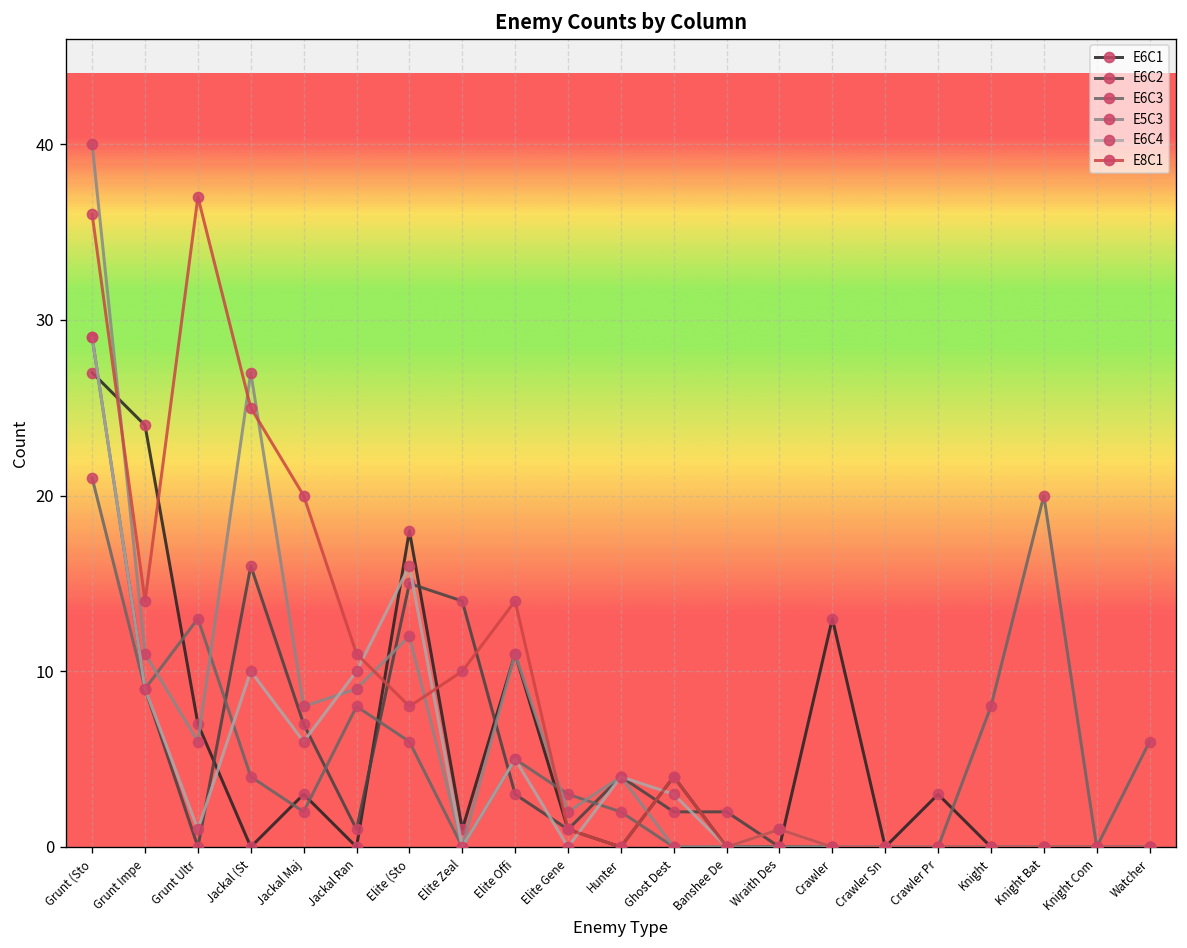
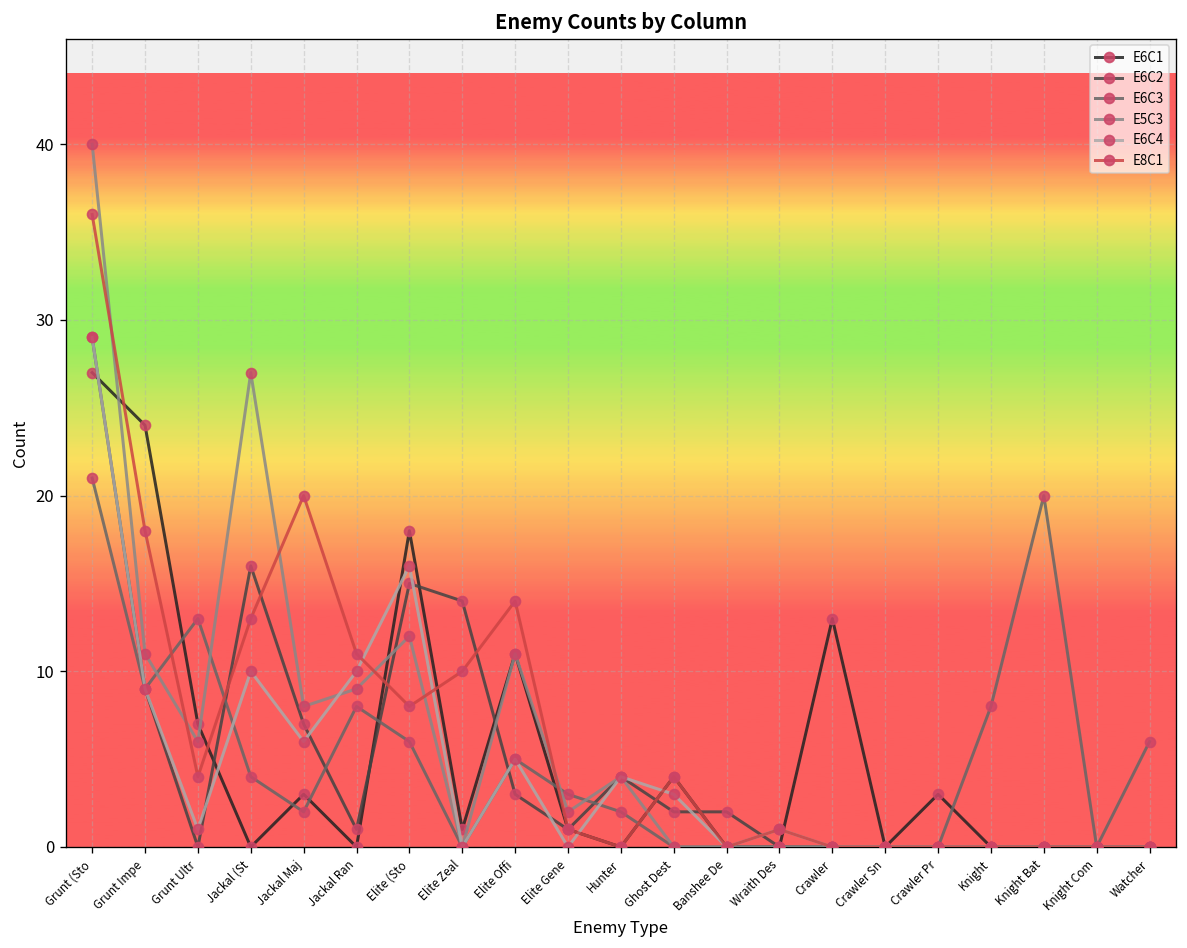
E8C1, Grunt Impe: 14 -> 18
E8C1, Grunt Ultr: 37 -> 4
E8C1, Jackal (St: 25 -> 13
